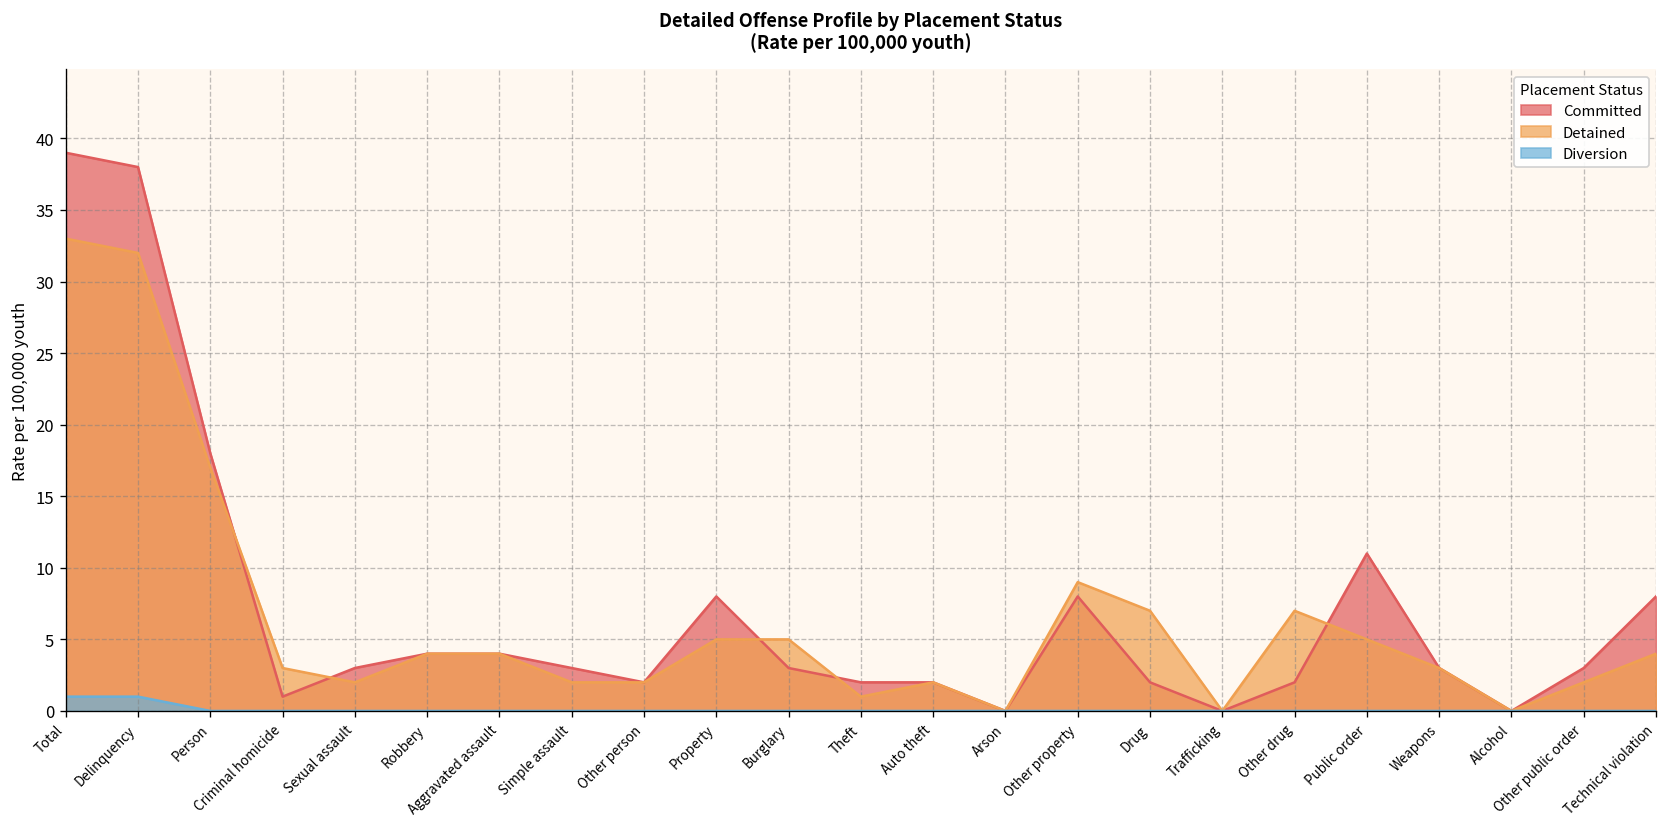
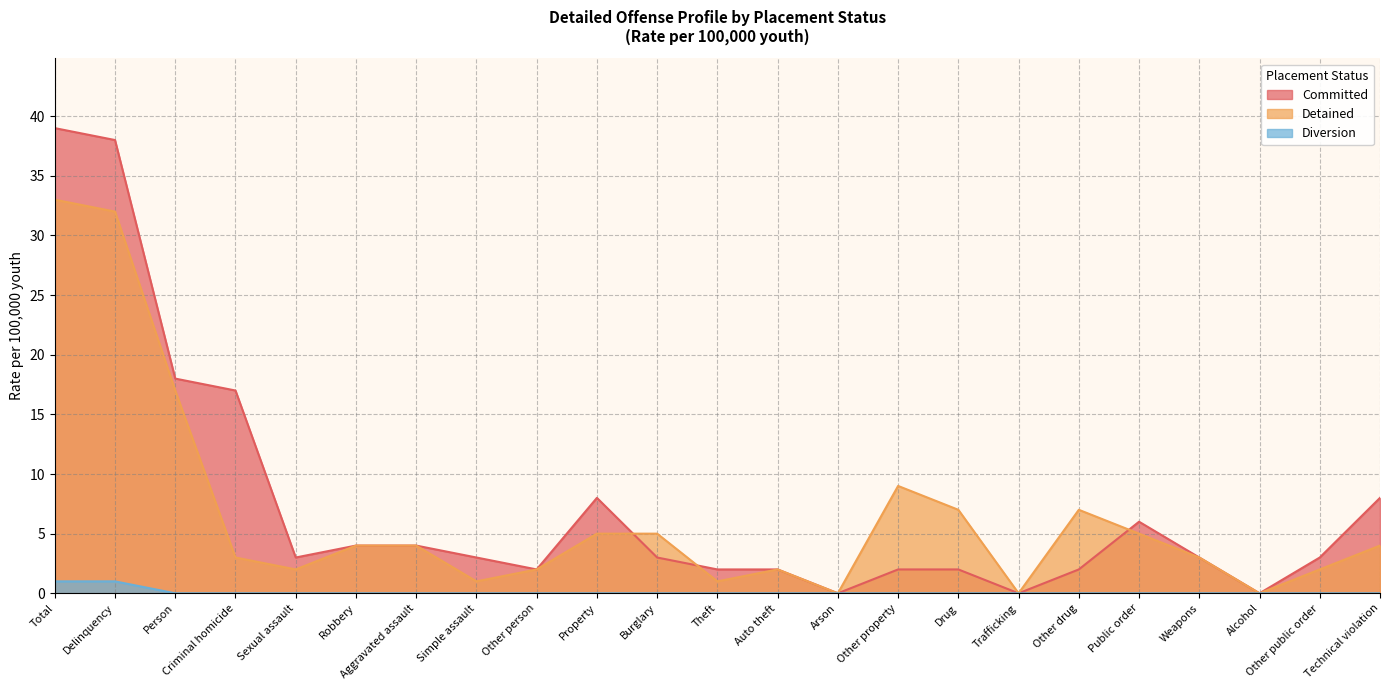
Committed, Criminal homicide: 1 -> 17
Detained, Simple assault: 2 -> 1
Committed, Other property: 8 -> 2
Committed, Public order: 11 -> 6
